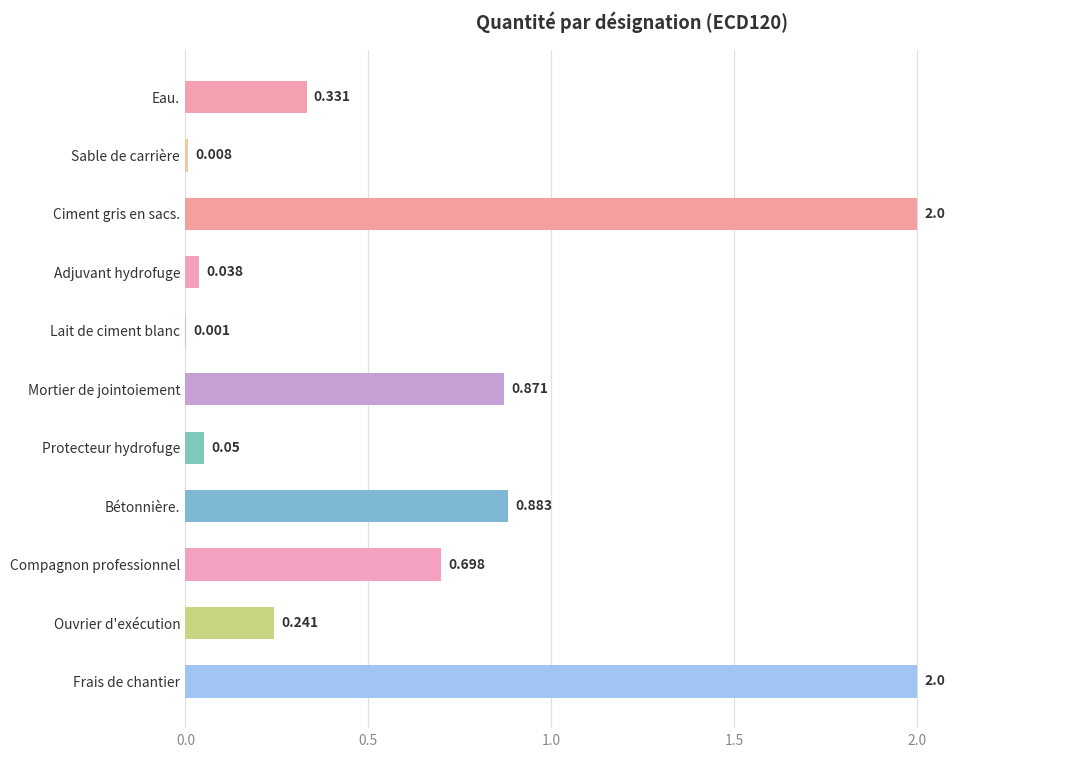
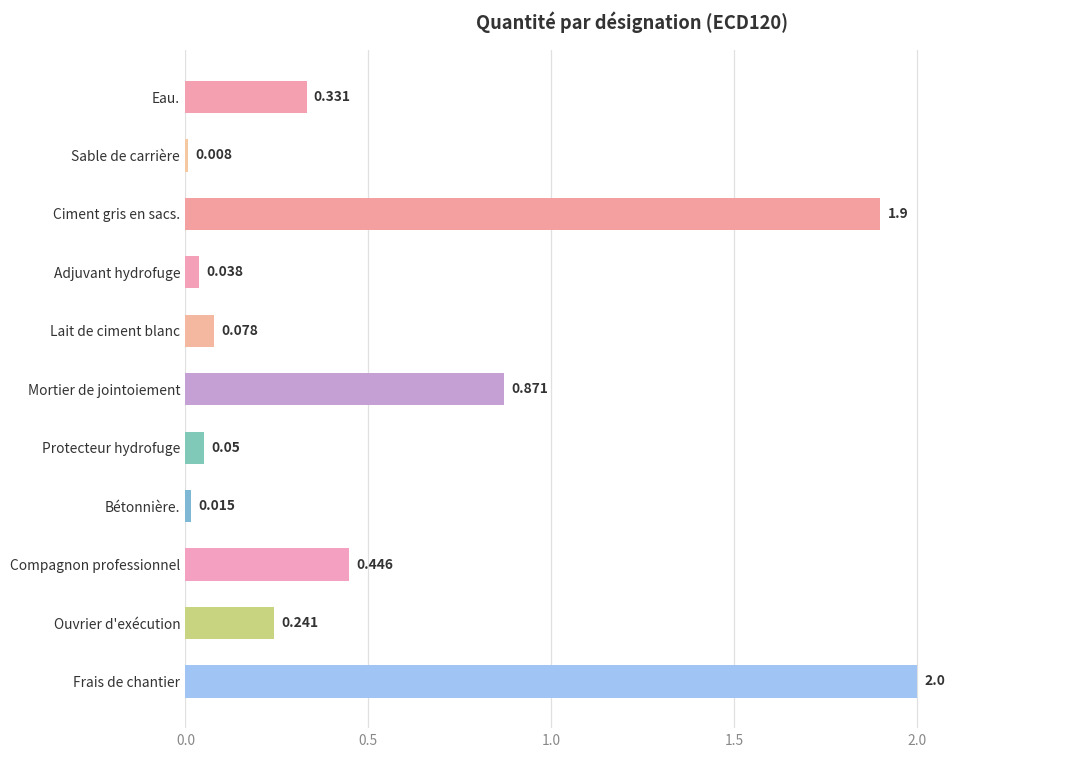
Ciment gris en sacs.: 2.0 -> 1.9
Lait de ciment blanc: 0.001 -> 0.078
Bétonnière.: 0.883 -> 0.015
Compagnon professionnel: 0.698 -> 0.446
